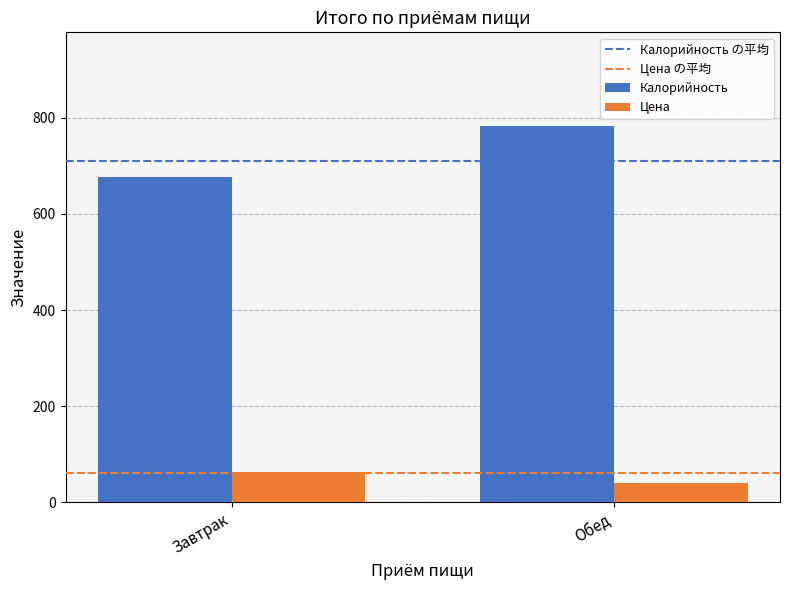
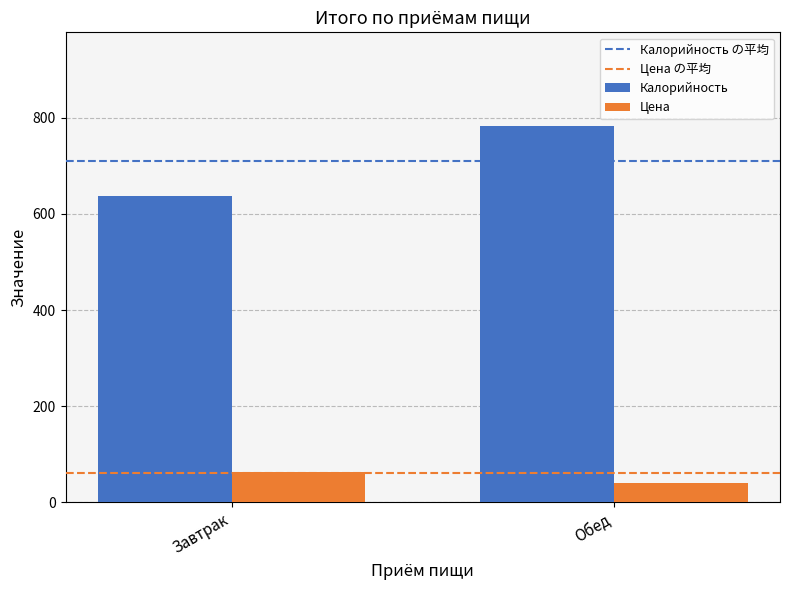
Калорийность, Завтрак: 680 -> 640
